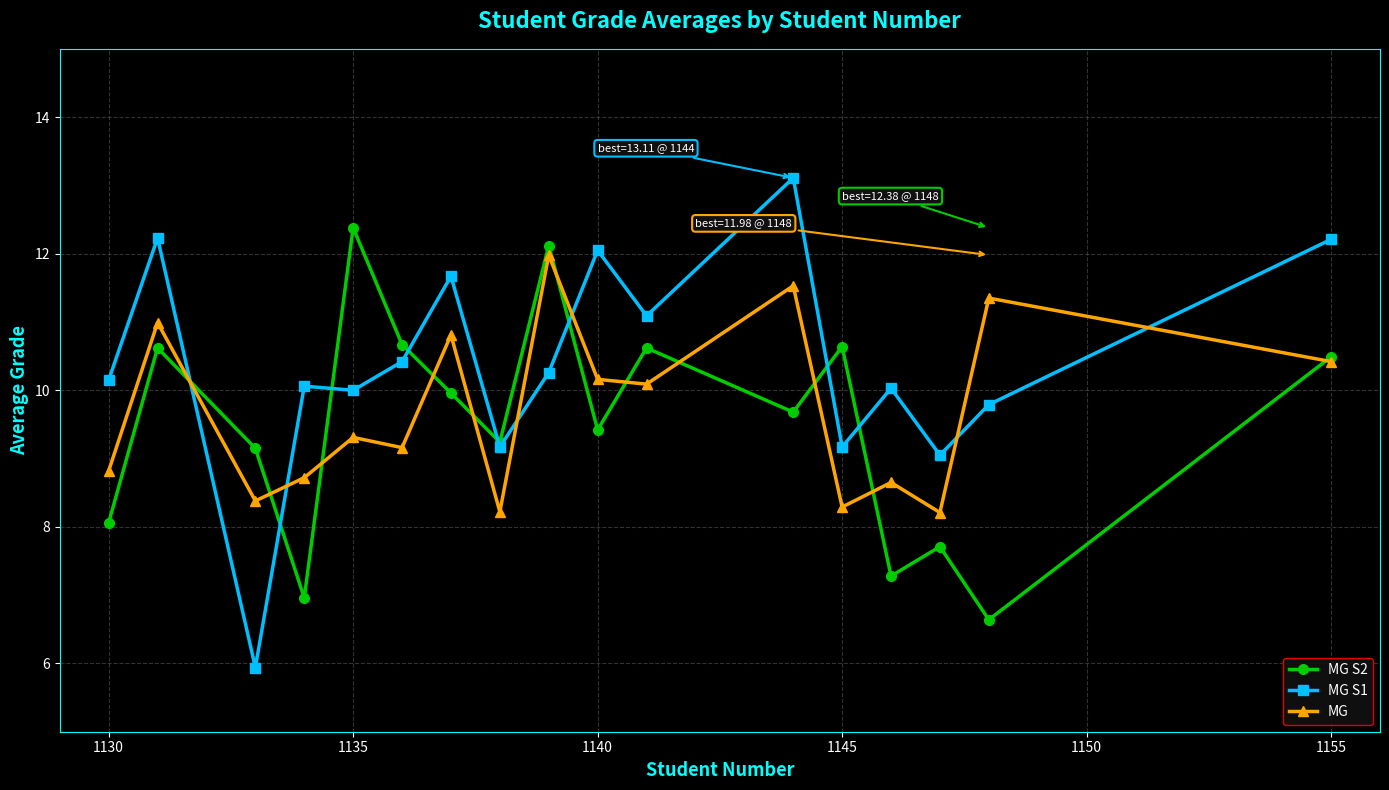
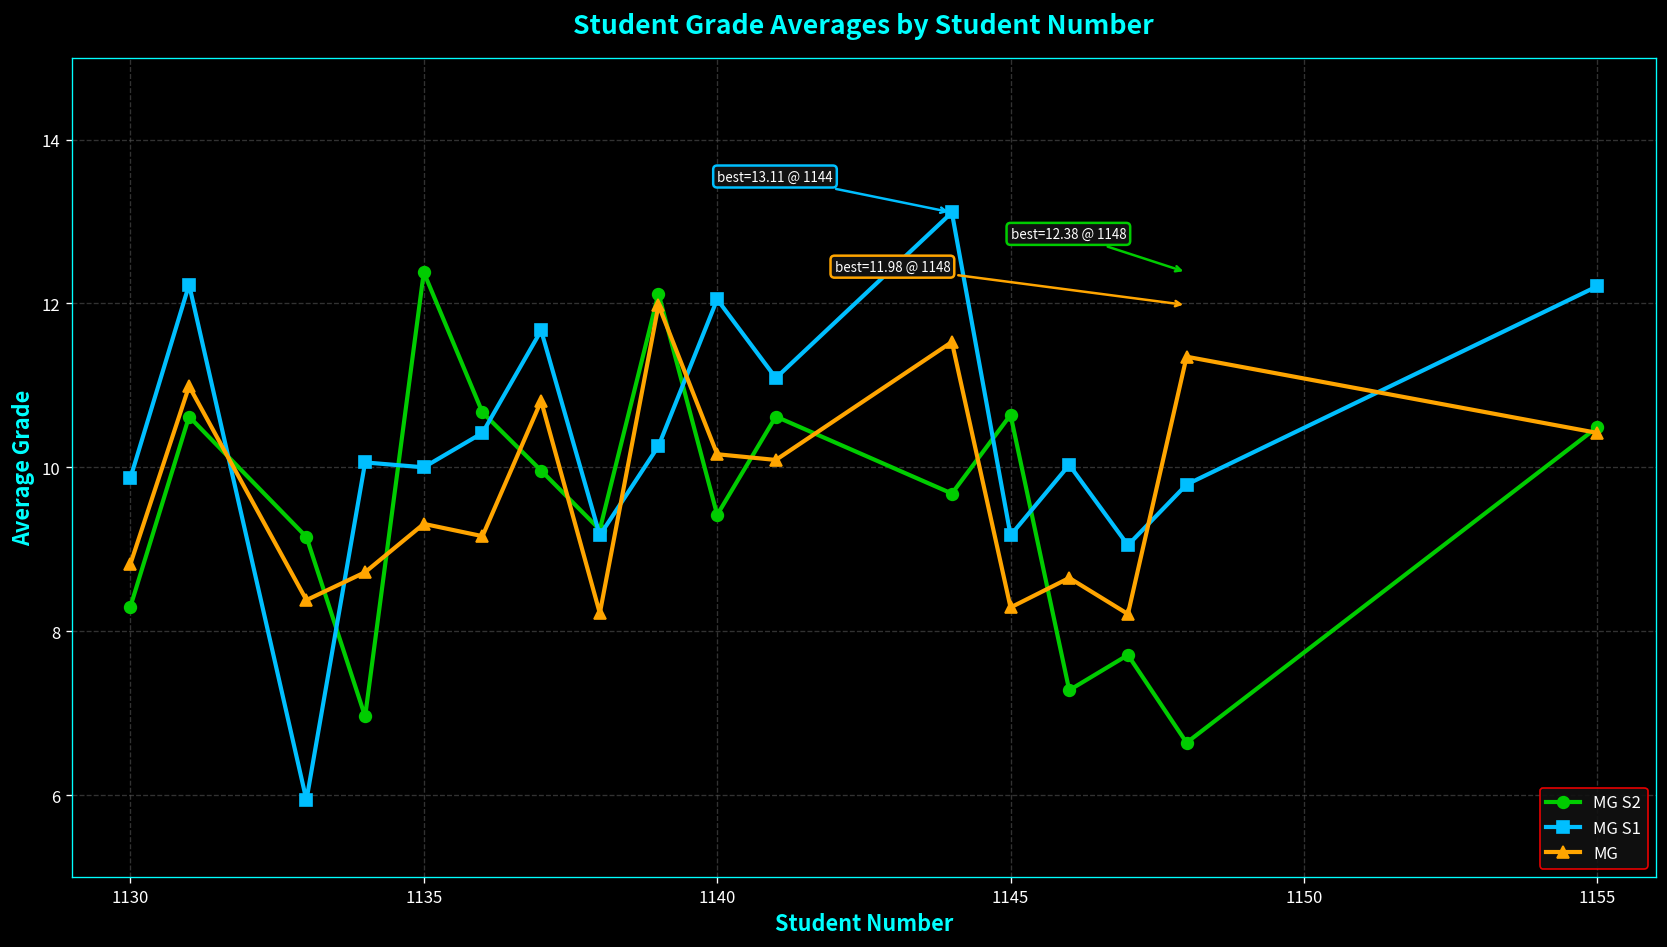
MG S2, 1130: 8.1 -> 8.3
MG S1, 1130: 10.2 -> 9.9
